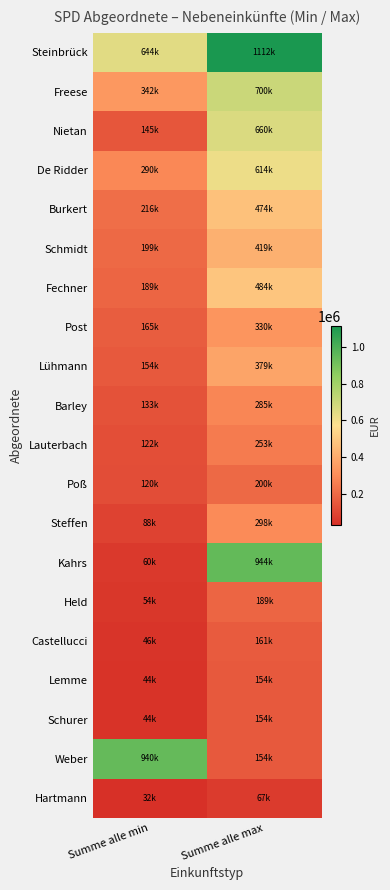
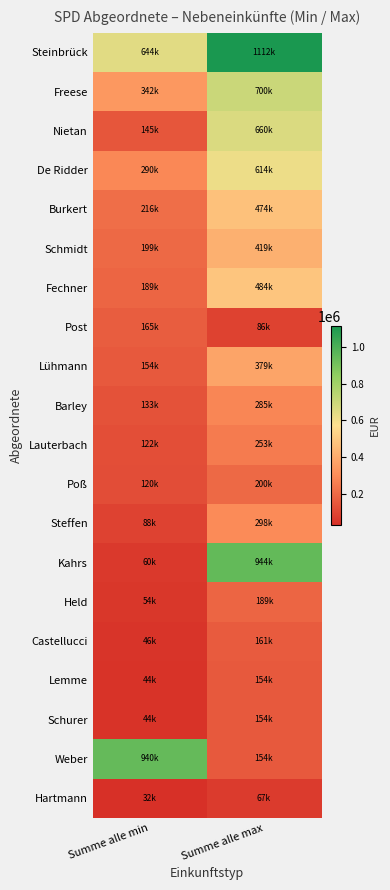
Post, Summe alle max: 330k -> 86k
